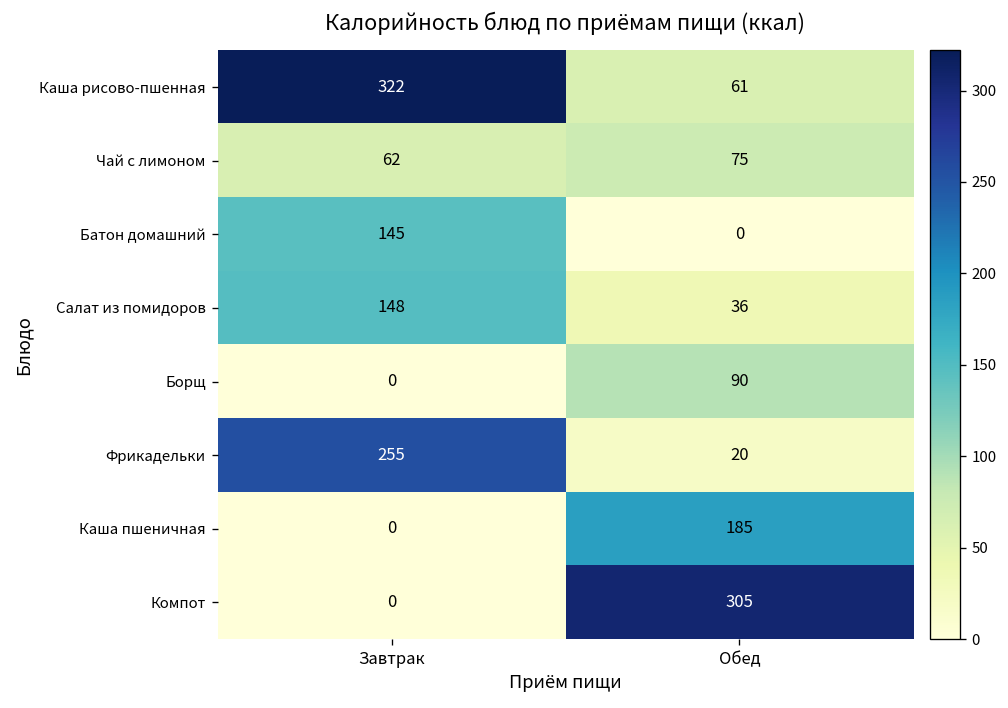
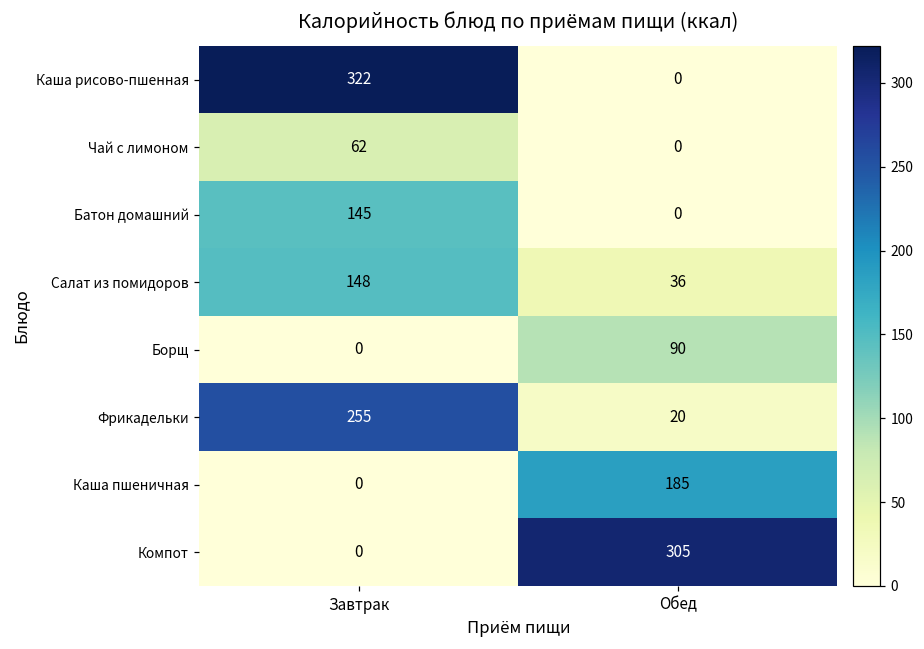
Каша рисово-пшенная, Обед: 61 -> 0
Чай с лимоном, Обед: 75 -> 0
